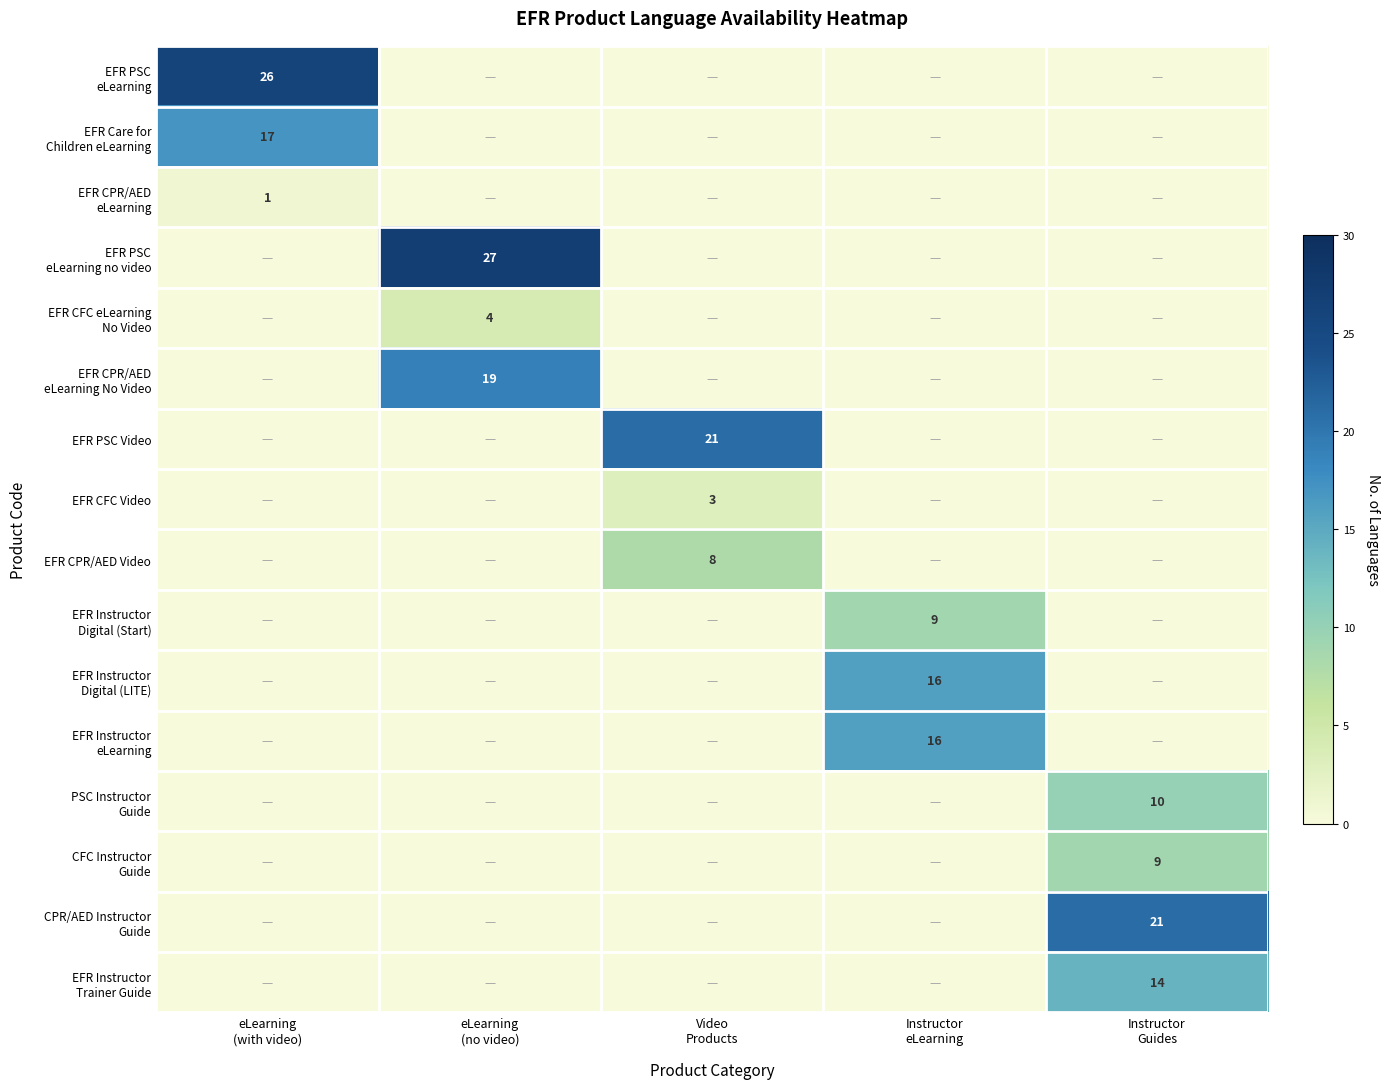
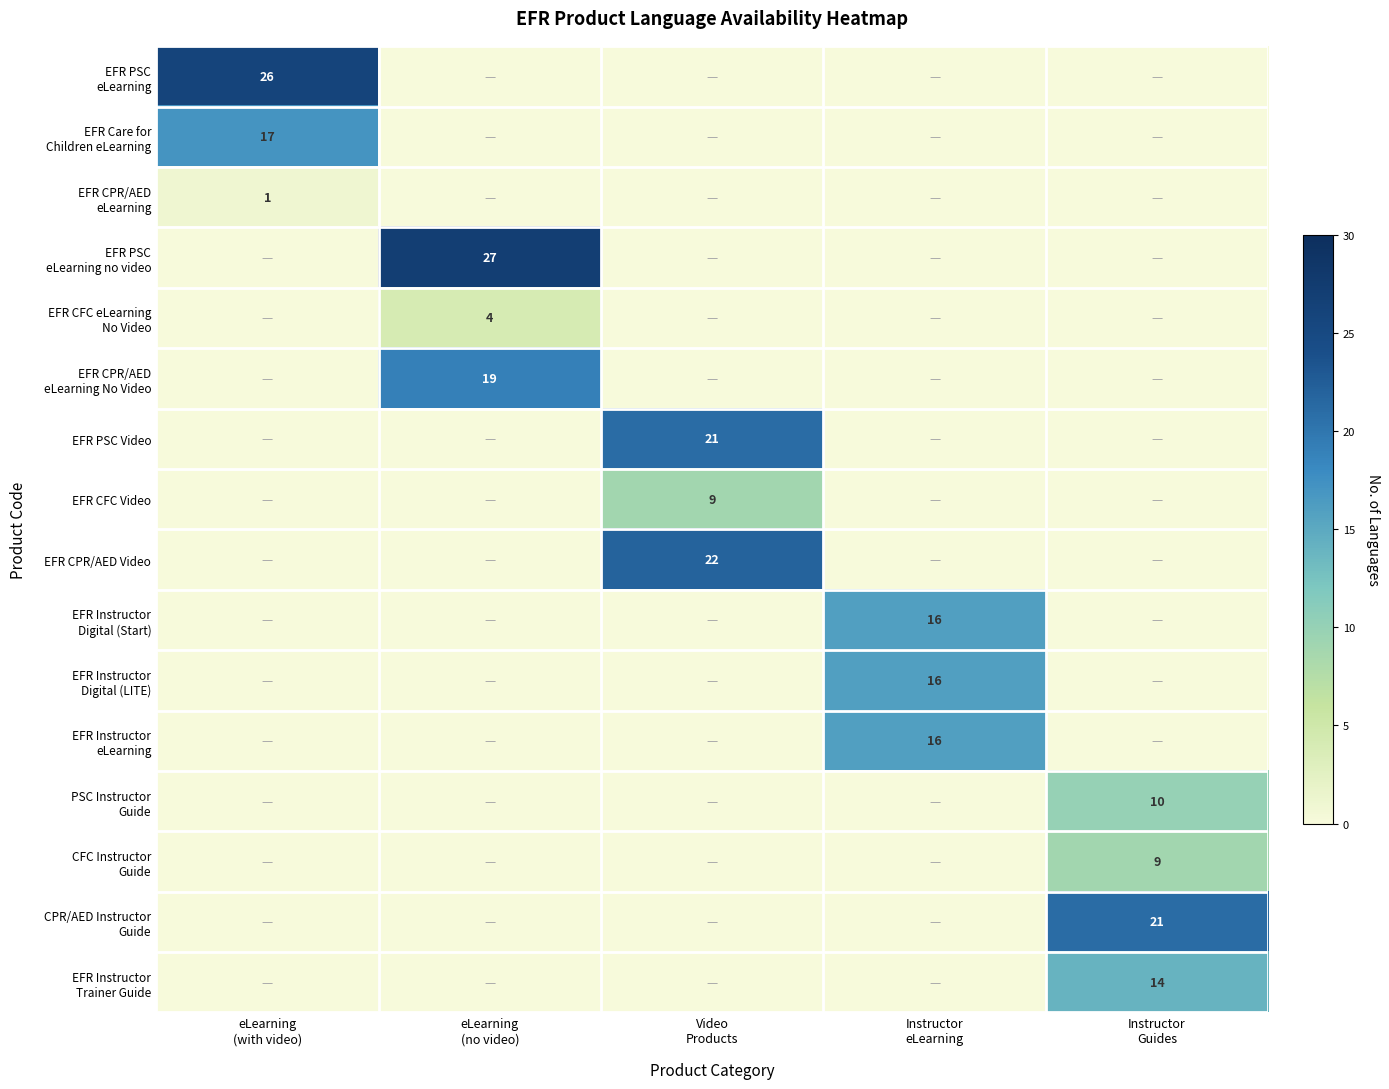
EFR CFC Video, Video Products: 3 -> 9
EFR CPR/AED Video, Video Products: 8 -> 22
EFR Instructor Digital (Start), Instructor eLearning: 9 -> 16
